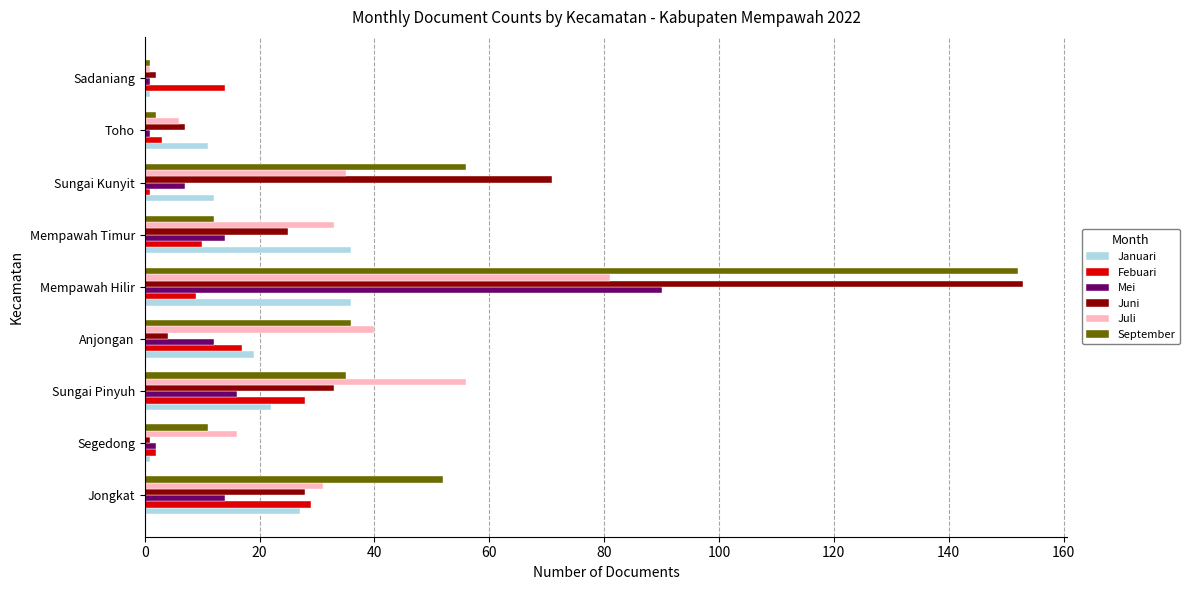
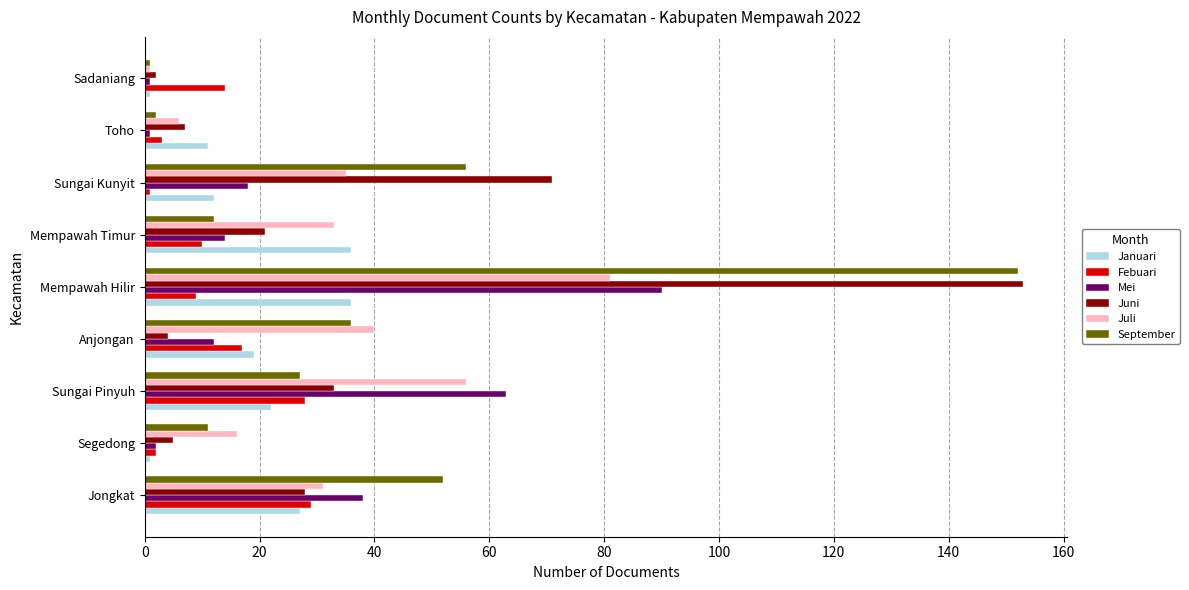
Mei, Sungai Kunyit: 7 -> 18
Juni, Mempawah Timur: 25 -> 21
September, Sungai Pinyuh: 35 -> 27
Mei, Sungai Pinyuh: 16 -> 63
Juni, Segedong: 1 -> 5
Mei, Jongkat: 14 -> 38
